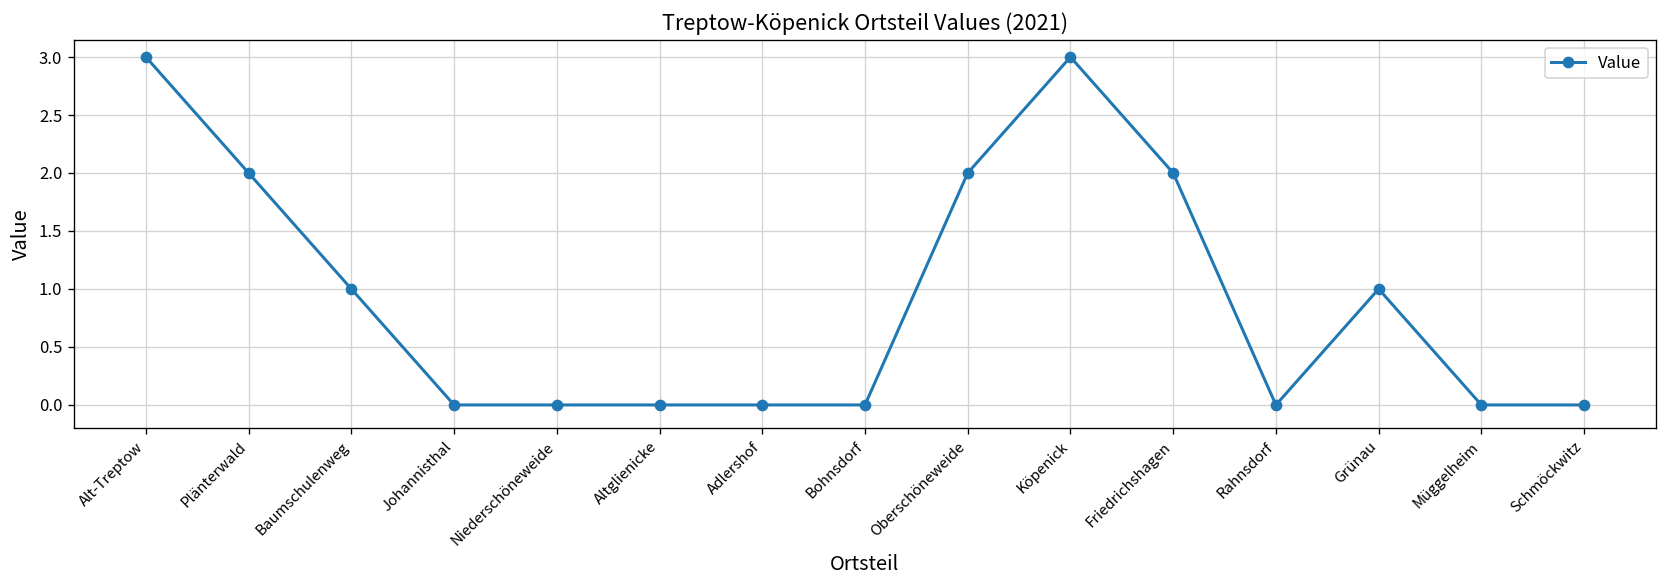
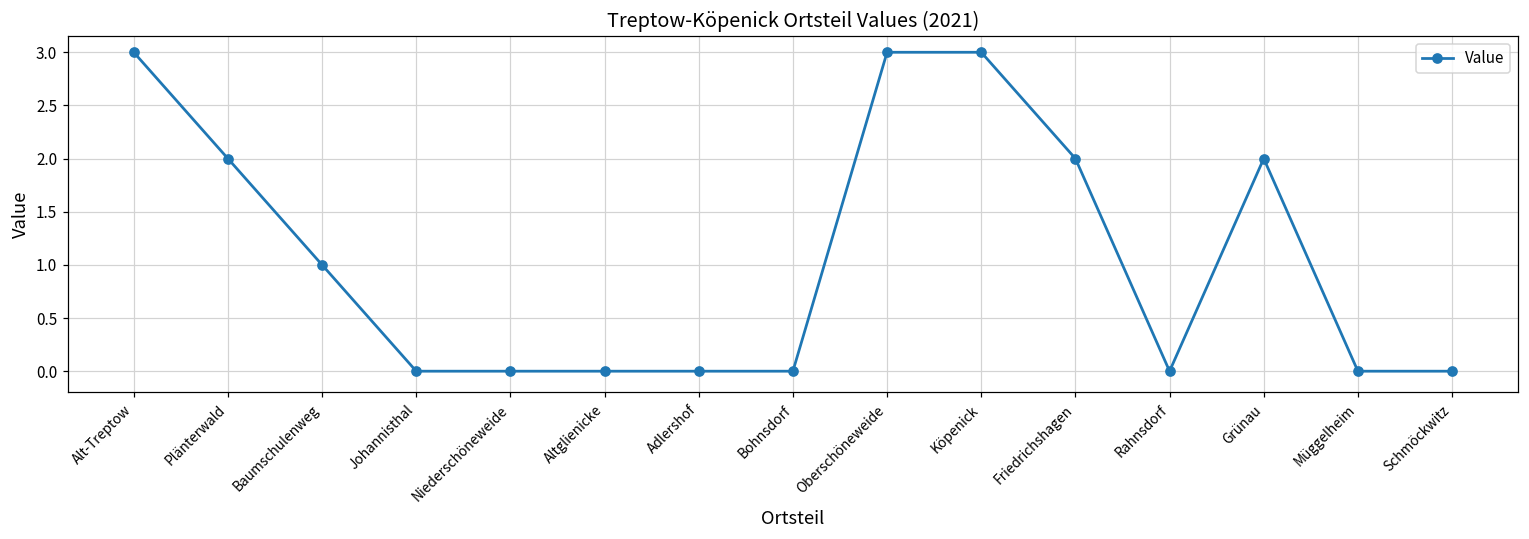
Oberschöneweide: 2 -> 3
Grünau: 1 -> 2
